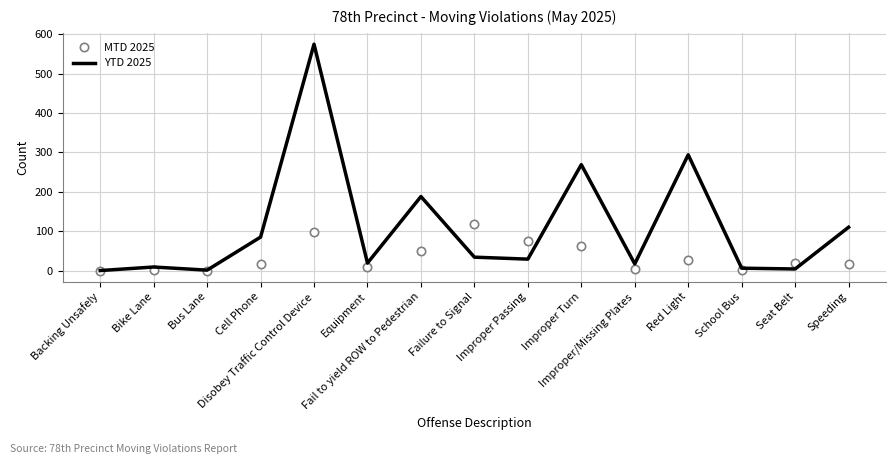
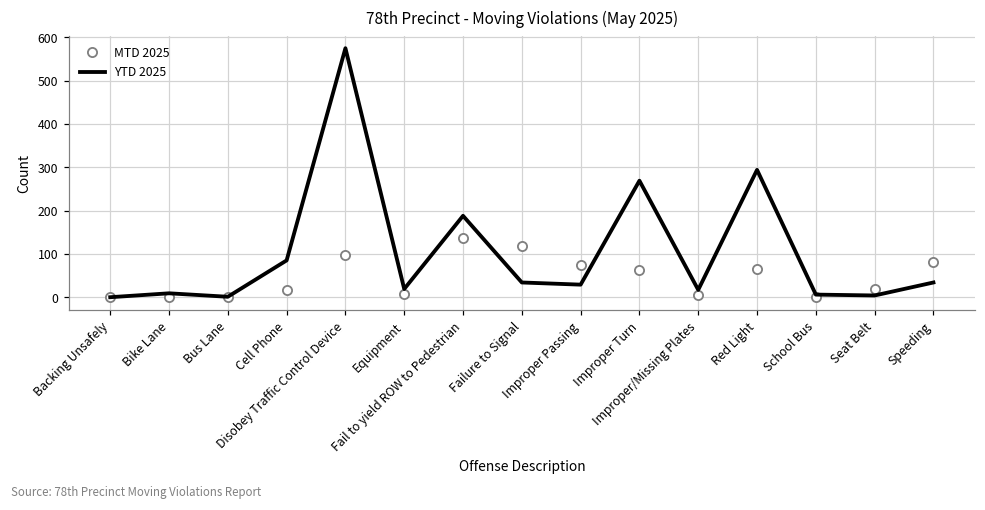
MTD 2025, Fail to yield ROW to Pedestrian: 50 -> 140
MTD 2025, Red Light: 30 -> 70
MTD 2025, Speeding: 20 -> 80
YTD 2025, Speeding: 110 -> 30
